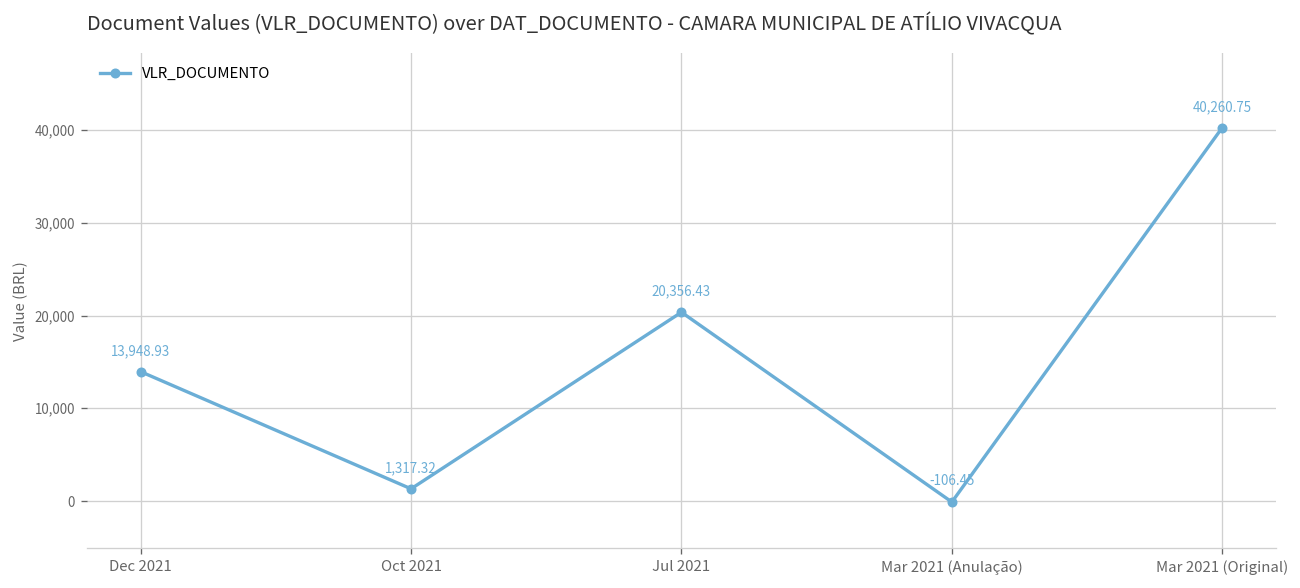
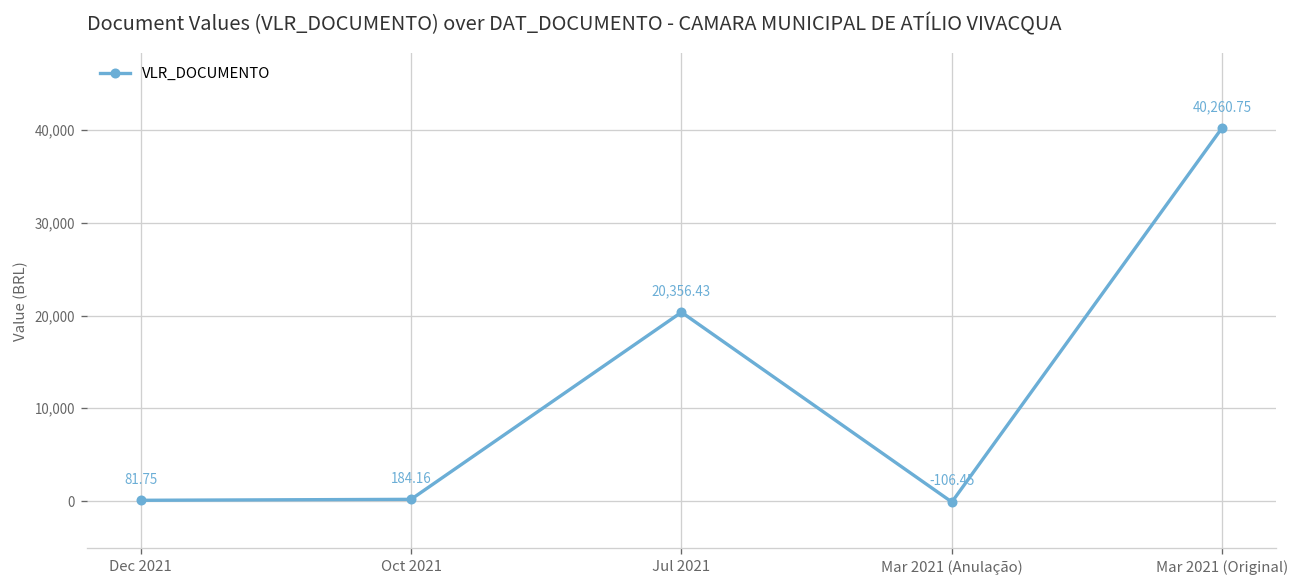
Dec 2021: 13,948.93 -> 81.75
Oct 2021: 1,317.32 -> 184.16
